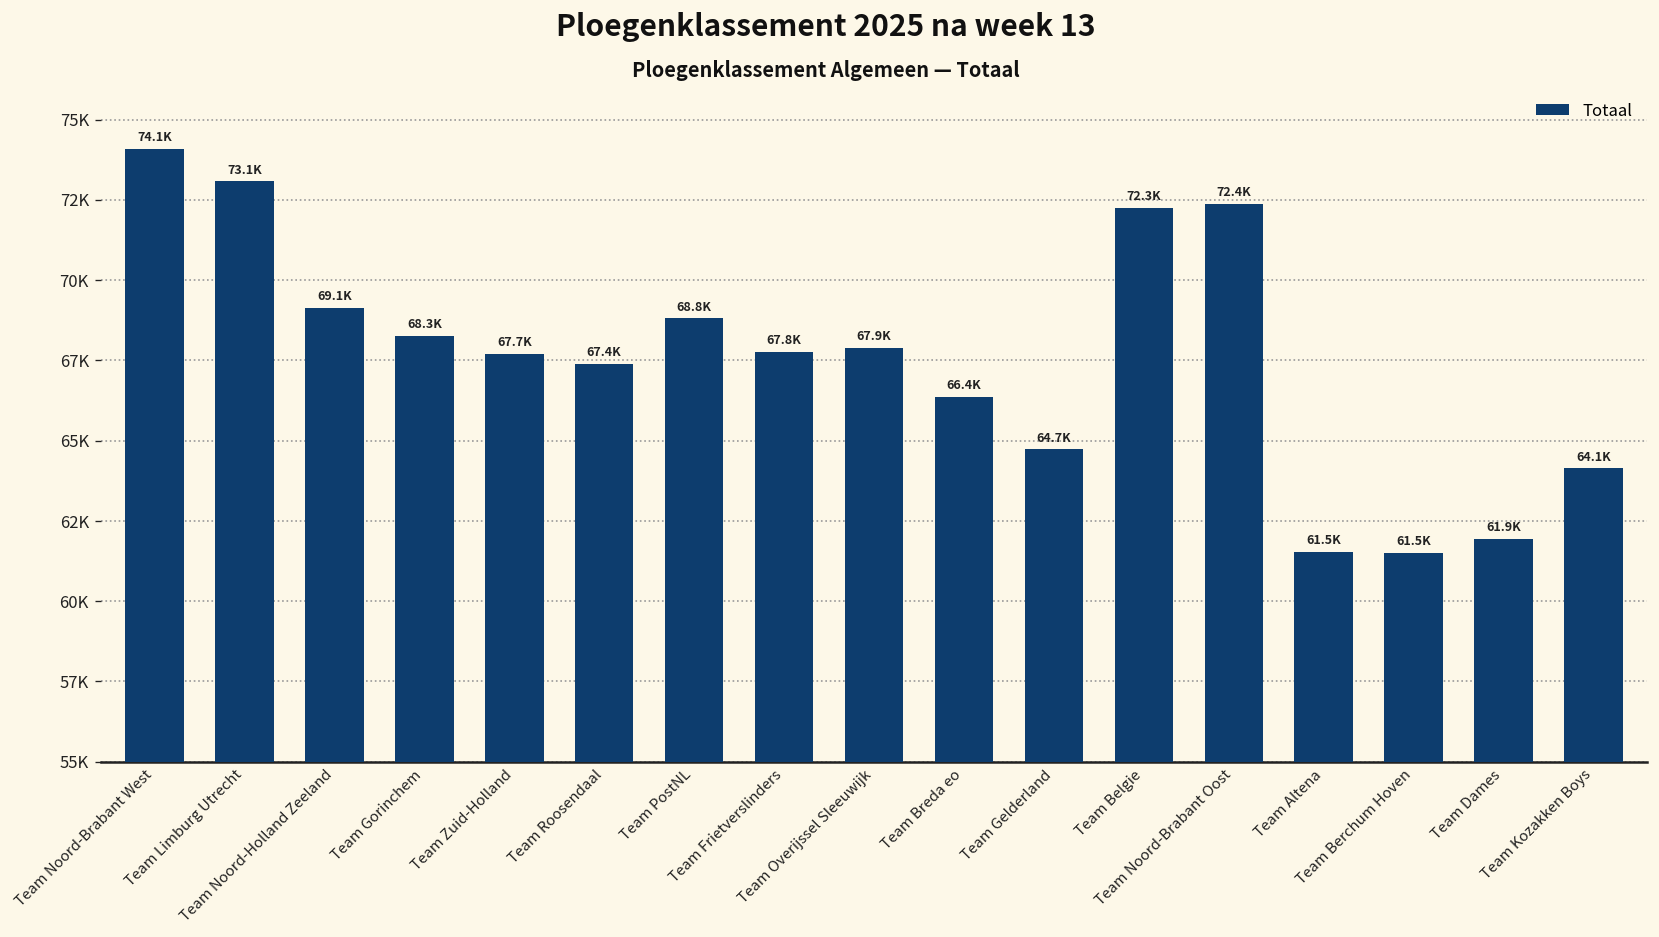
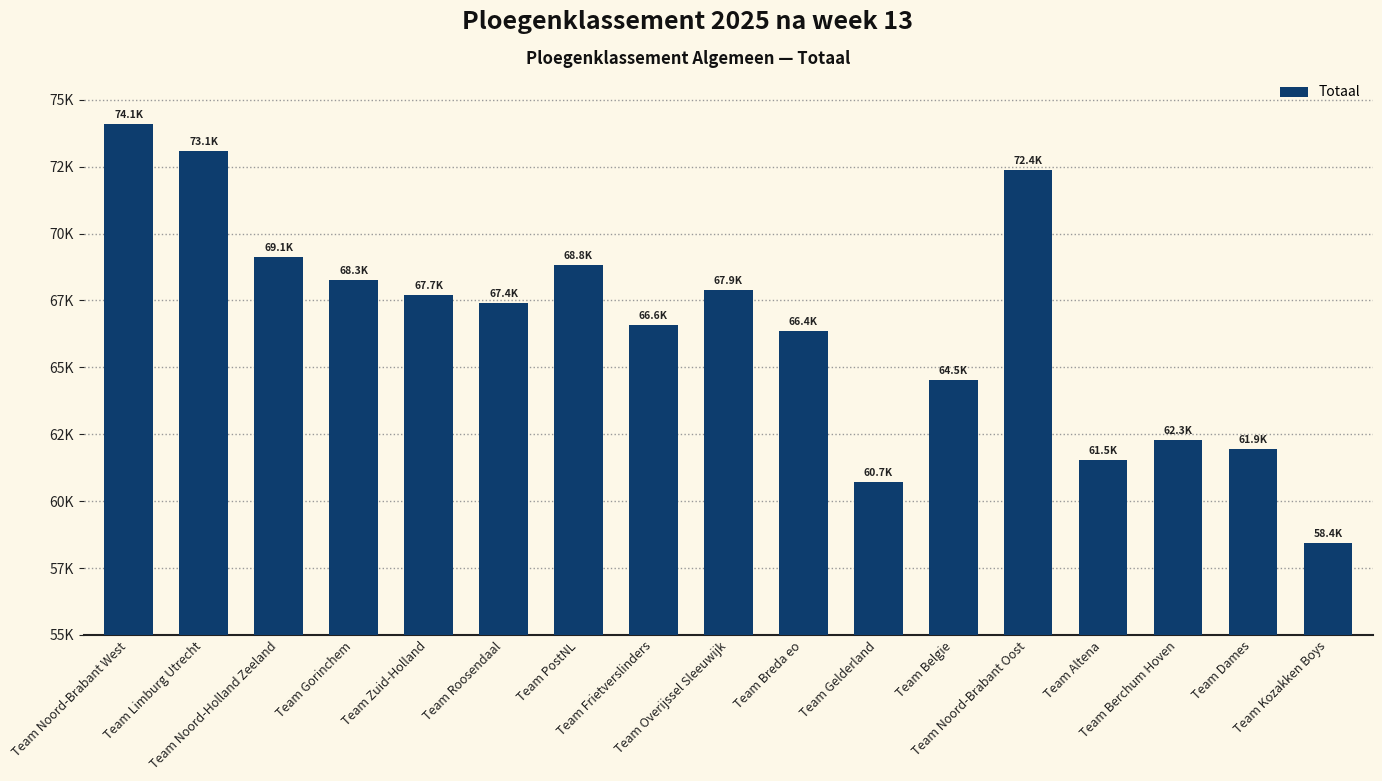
Team Frietverslinders: 67.8K -> 66.6K
Team Gelderland: 64.7K -> 60.7K
Team Belgie: 72.3K -> 64.5K
Team Berchum Hoven: 61.5K -> 62.3K
Team Kozakken Boys: 64.1K -> 58.4K
